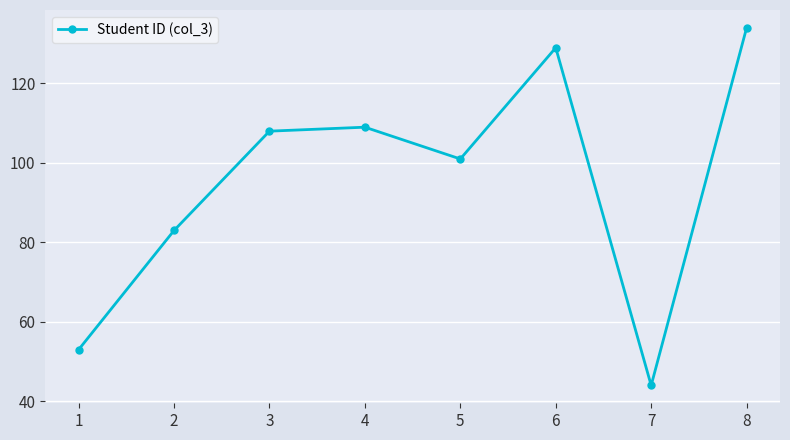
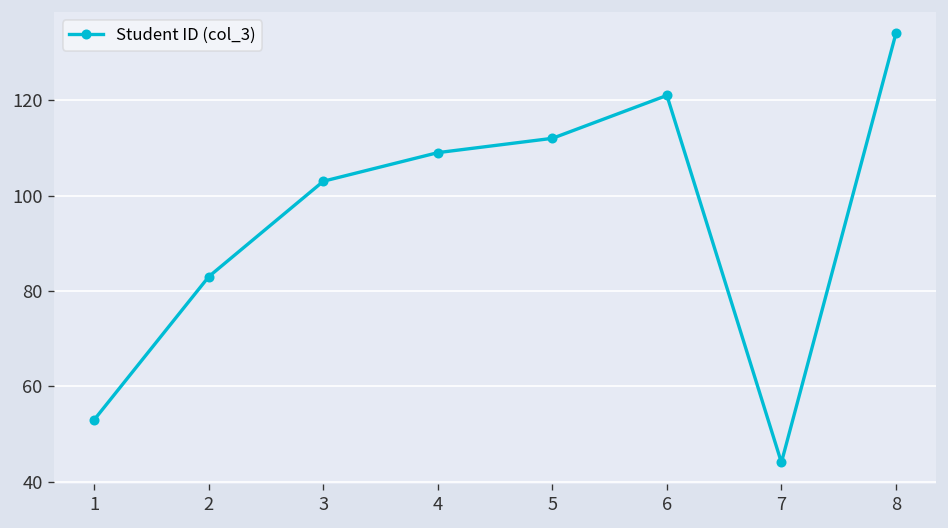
3: 108 -> 103
5: 101 -> 112
6: 129 -> 121
